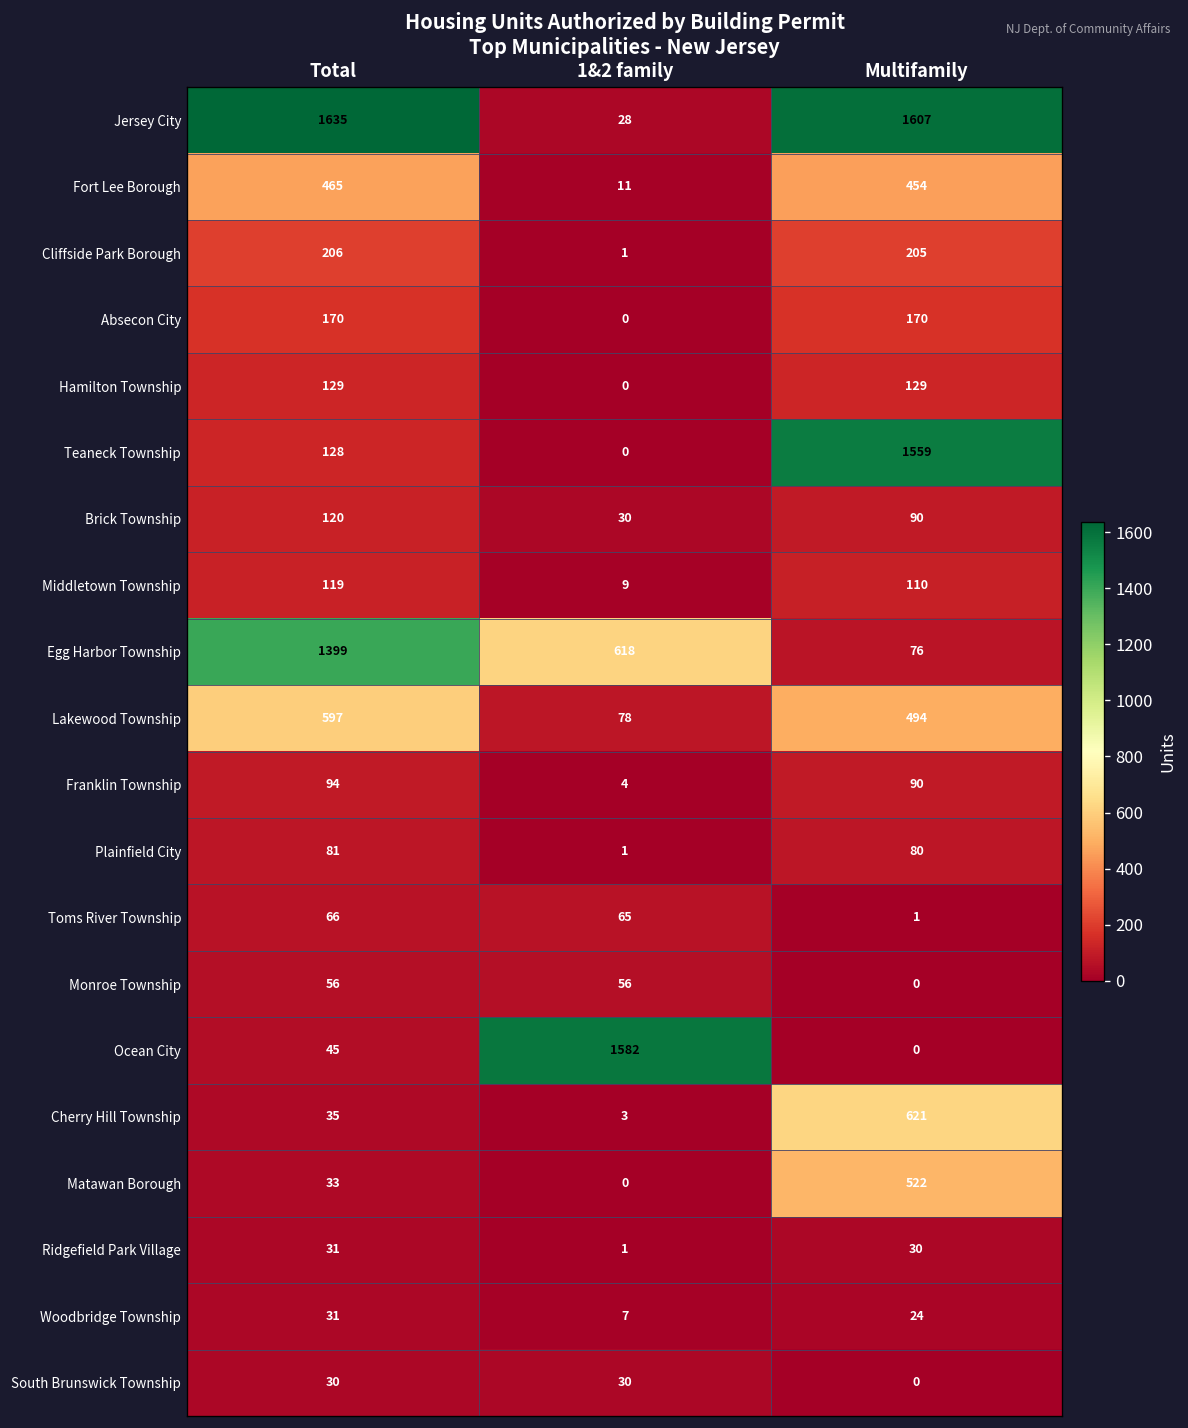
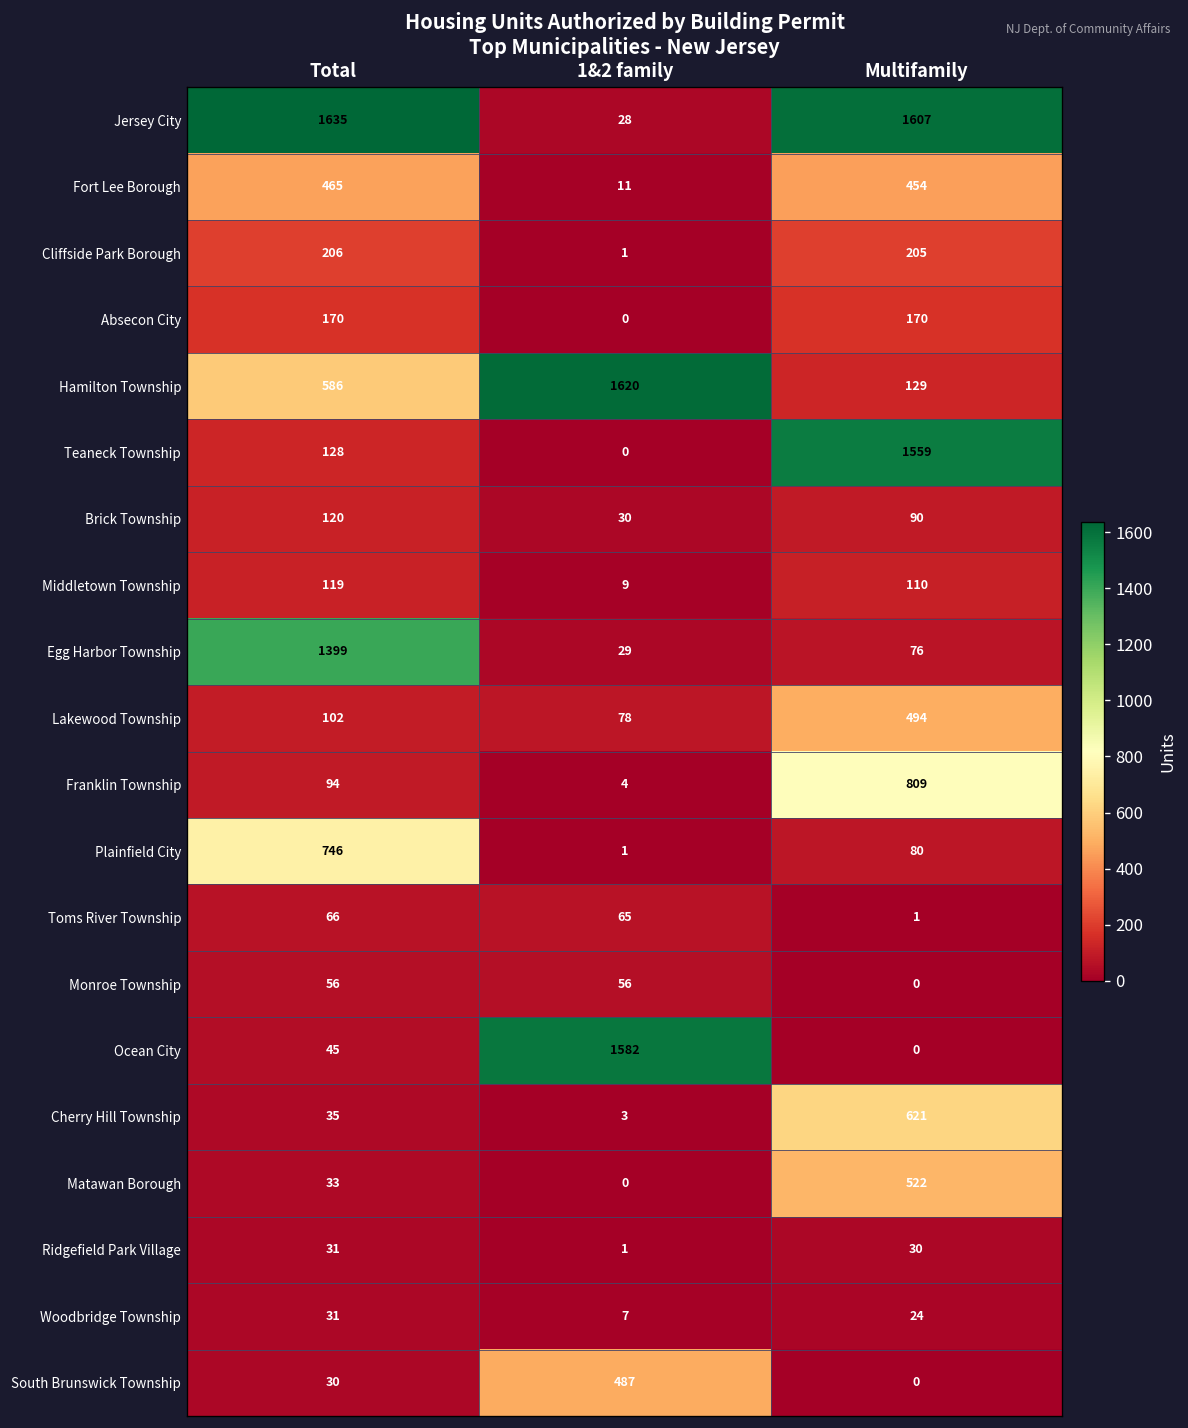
Hamilton Township, Total: 129 -> 586
Hamilton Township, 1&2 family: 0 -> 1620
Egg Harbor Township, 1&2 family: 618 -> 29
Lakewood Township, Total: 597 -> 102
Franklin Township, Multifamily: 90 -> 809
Plainfield City, Total: 81 -> 746
South Brunswick Township, 1&2 family: 30 -> 487
